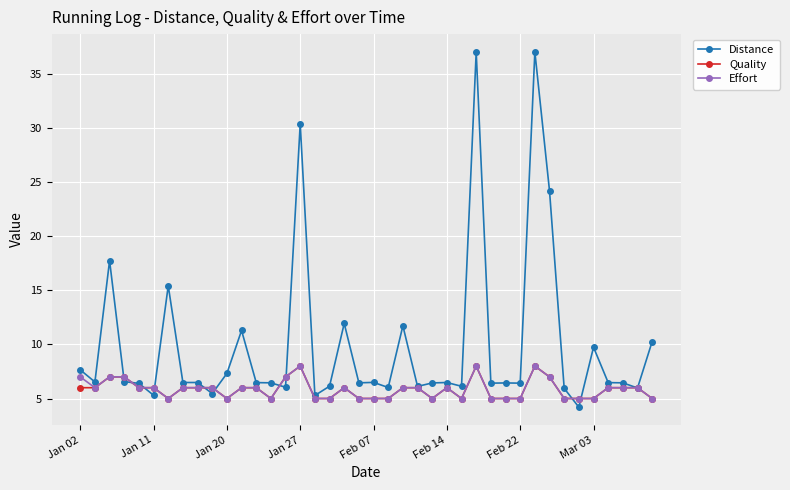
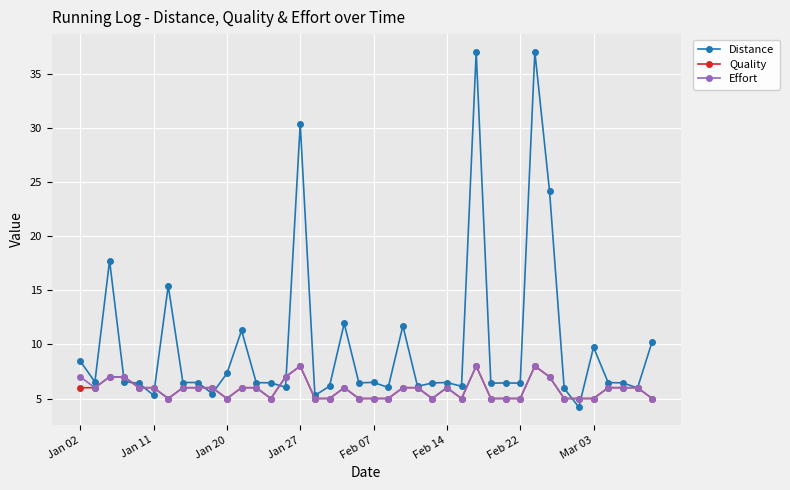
Distance, Jan 02: 7.7 -> 8.5
